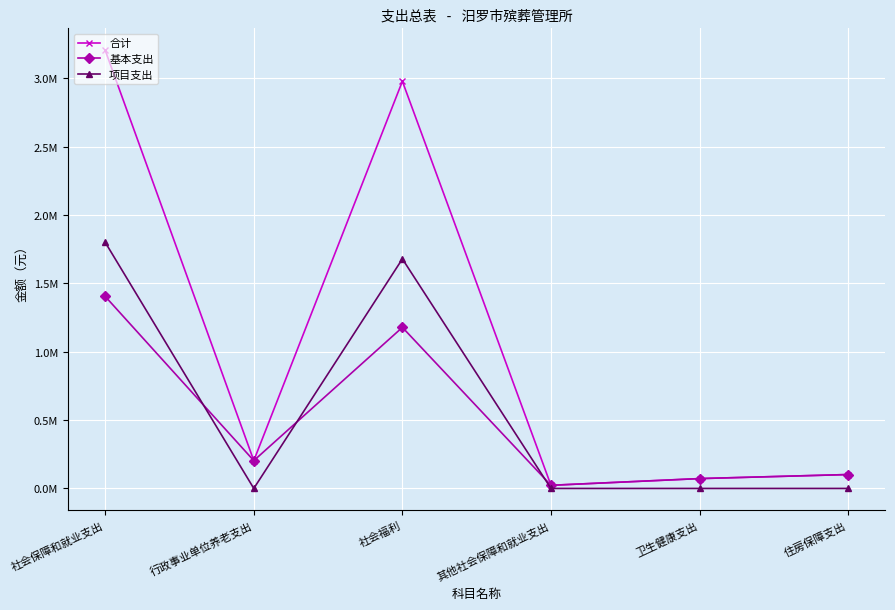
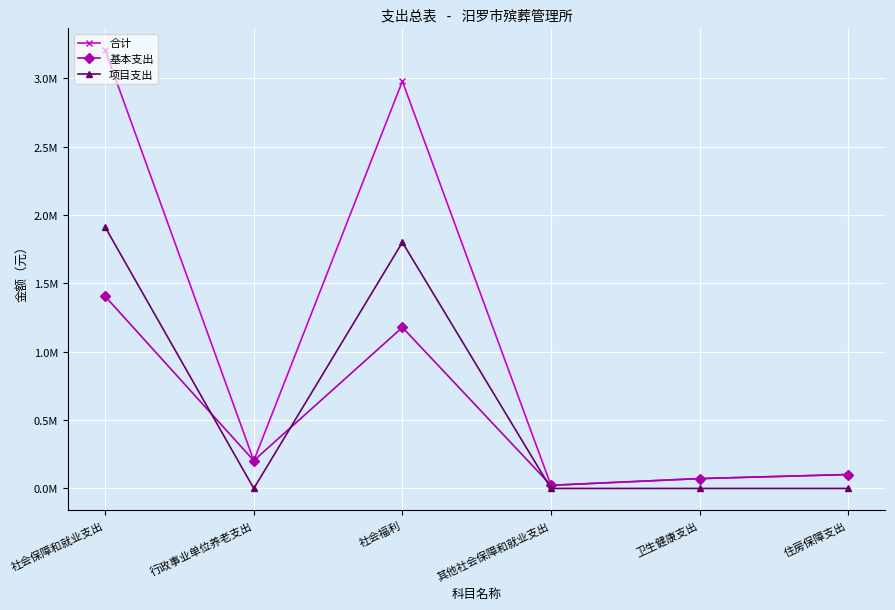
项目支出, 社会保障和就业支出: 1800000 -> 1910000
项目支出, 社会福利: 1680000 -> 1800000
